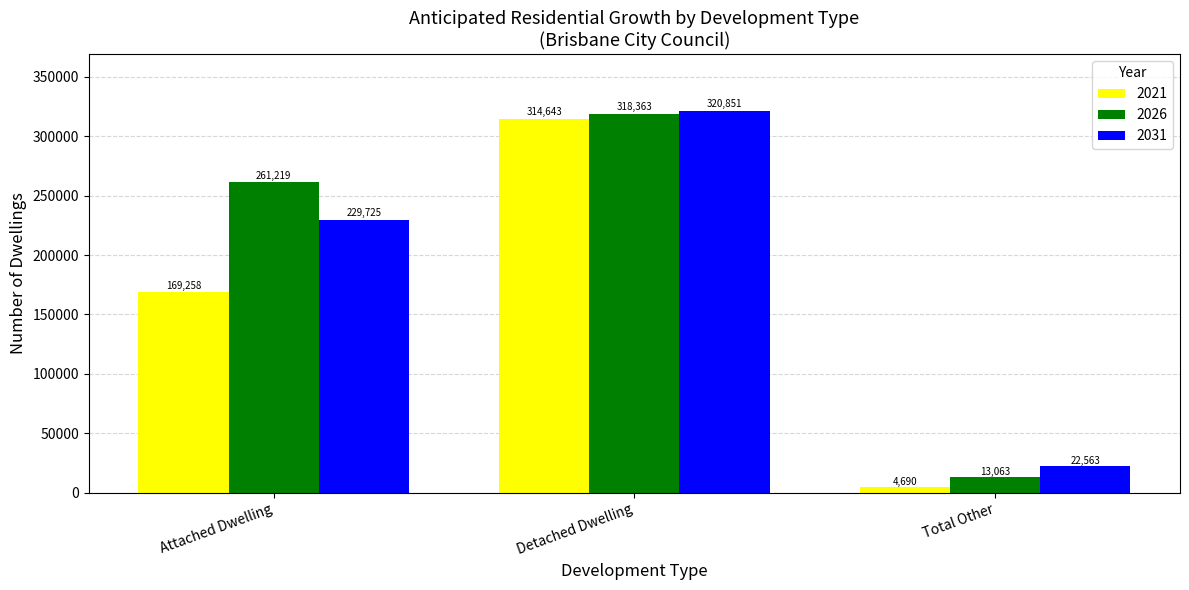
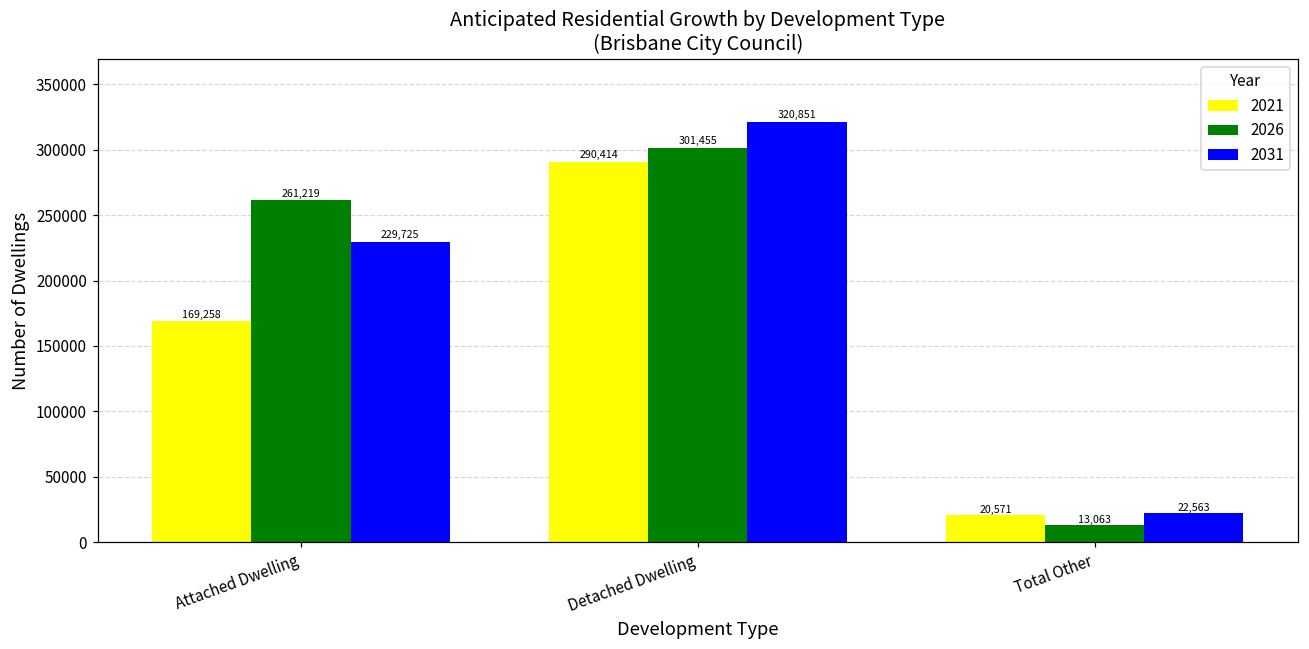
2021, Detached Dwelling: 314,643 -> 290,414
2026, Detached Dwelling: 318,363 -> 301,455
2021, Total Other: 4,690 -> 20,571
